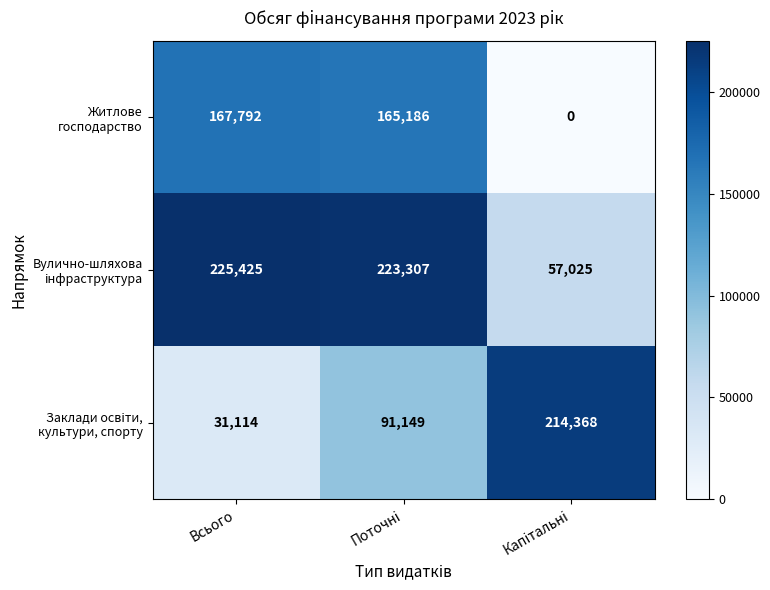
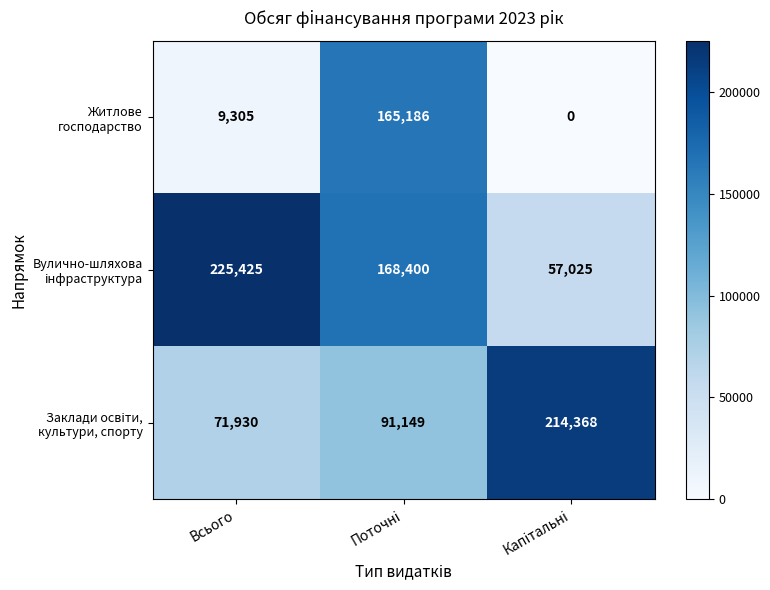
Житлове господарство, Всього: 167,792 -> 9,305
Вулично-шляхова інфраструктура, Поточні: 223,307 -> 168,400
Заклади освіти, культури, спорту, Всього: 31,114 -> 71,930
